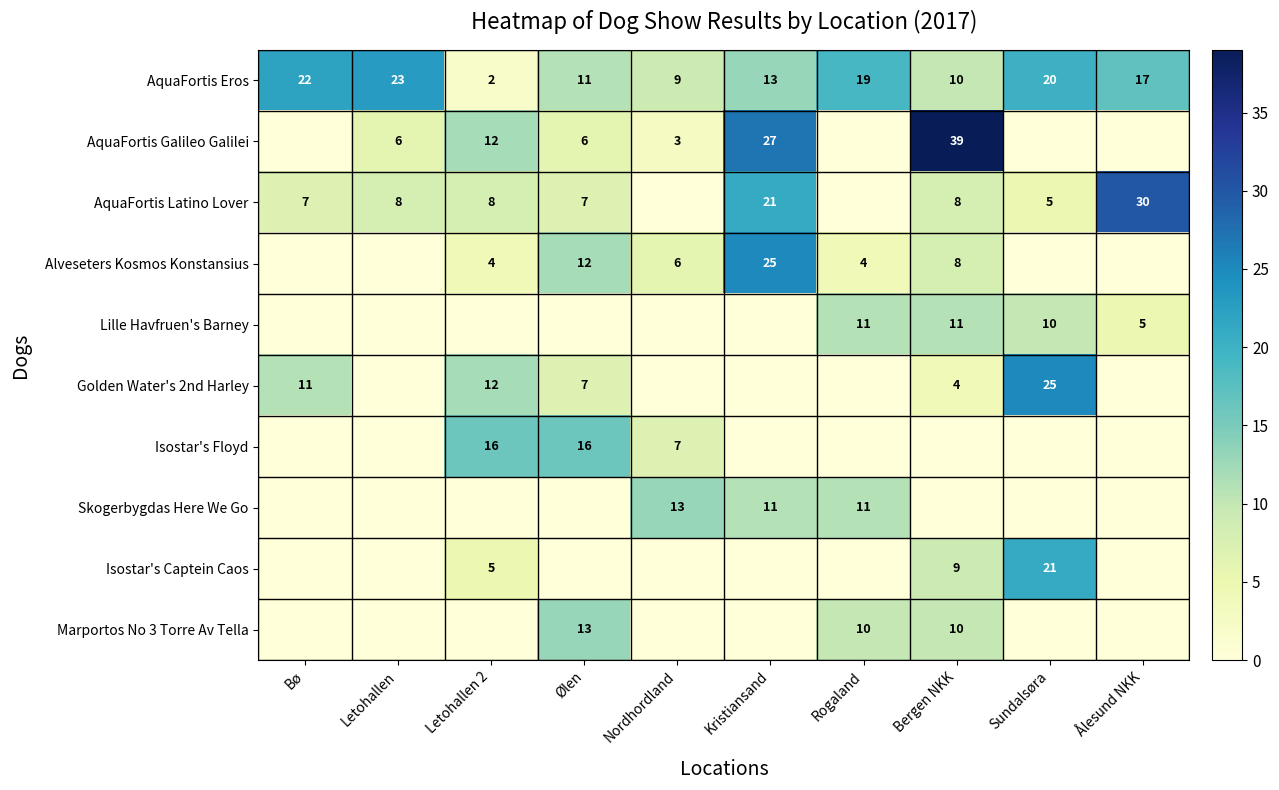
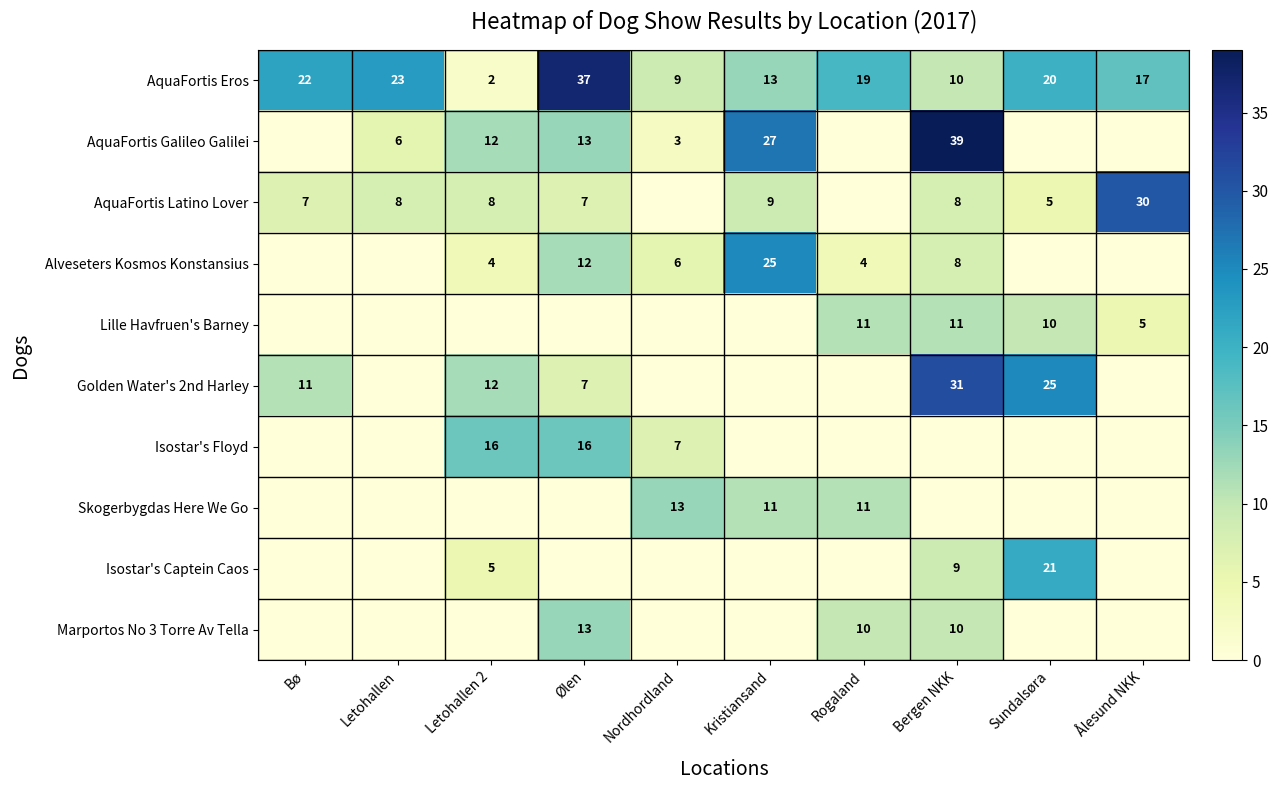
AquaFortis Eros, Ølen: 11 -> 37
AquaFortis Galileo Galilei, Ølen: 6 -> 13
AquaFortis Latino Lover, Kristiansand: 21 -> 9
Golden Water's 2nd Harley, Bergen NKK: 4 -> 31
